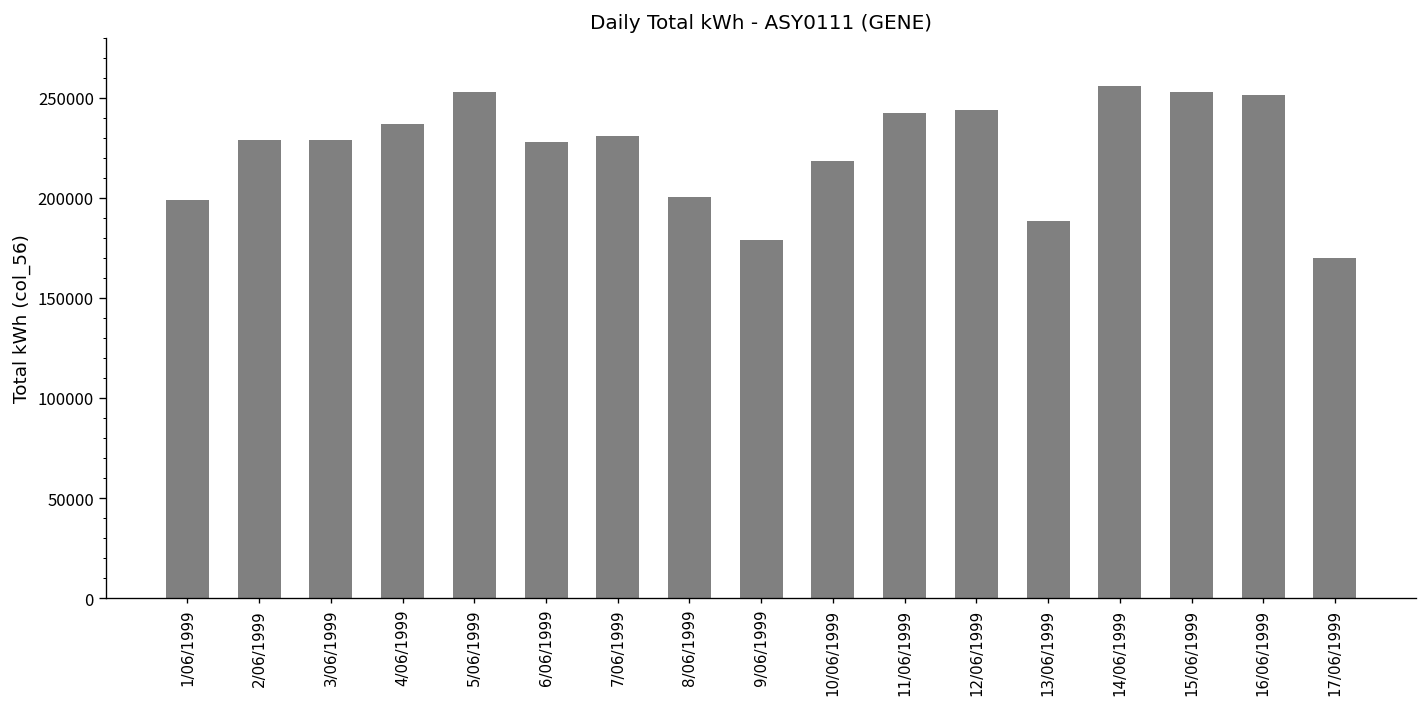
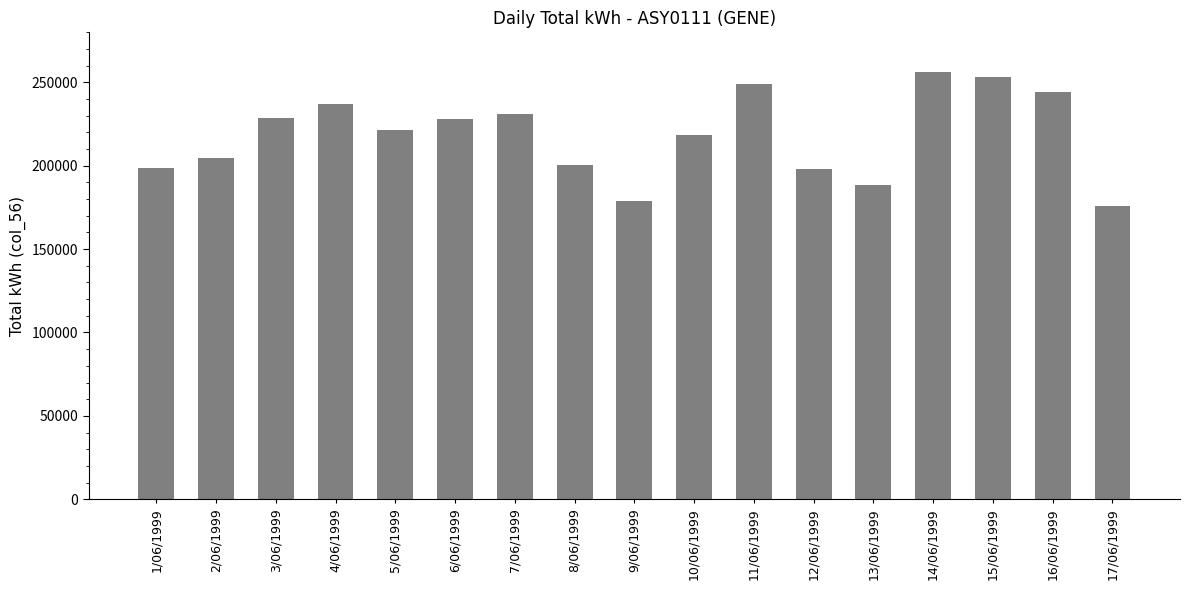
2/06/1999: 229000 -> 205000
5/06/1999: 253000 -> 221000
11/06/1999: 242000 -> 249000
12/06/1999: 244000 -> 198000
16/06/1999: 251000 -> 244000
17/06/1999: 170000 -> 176000
